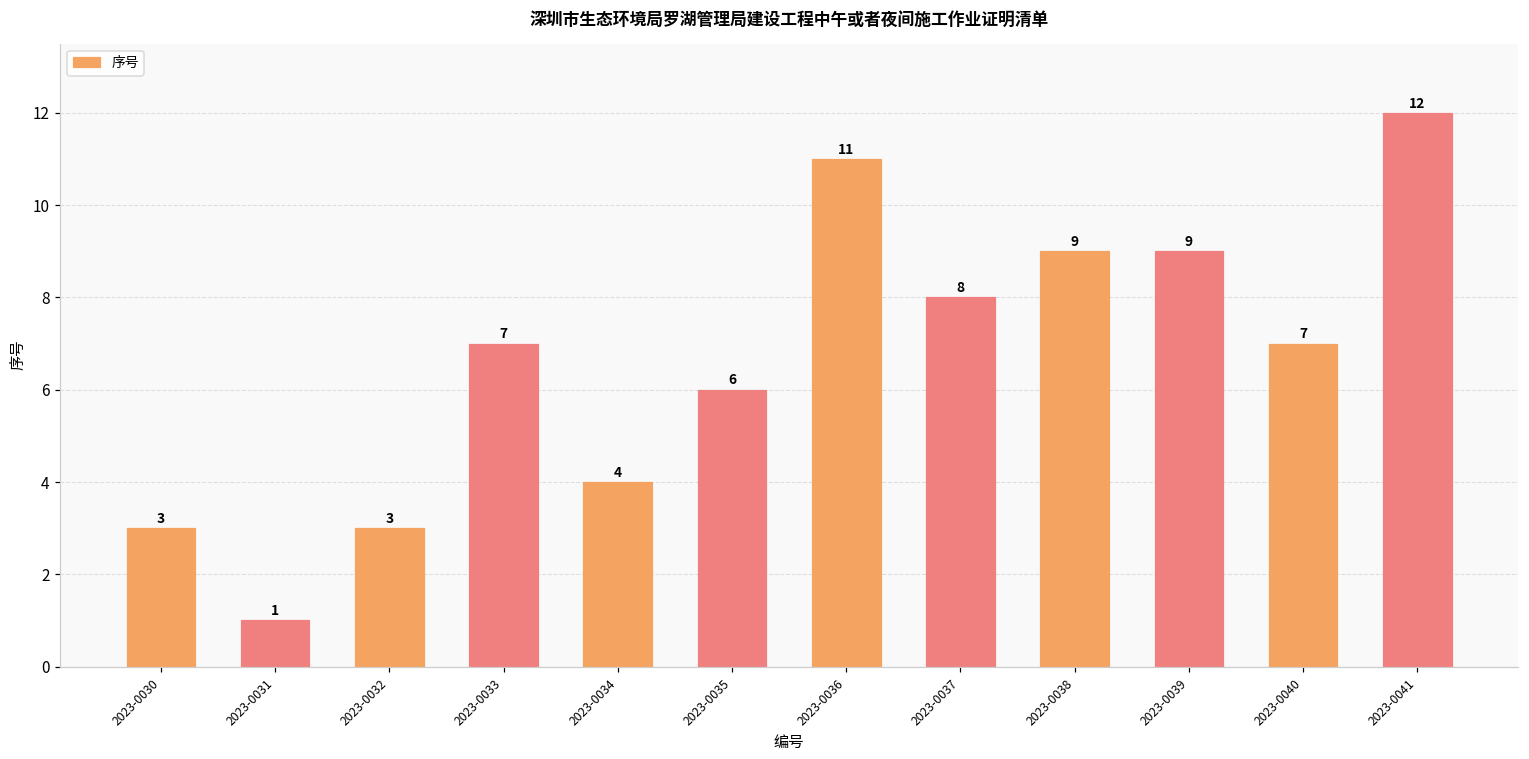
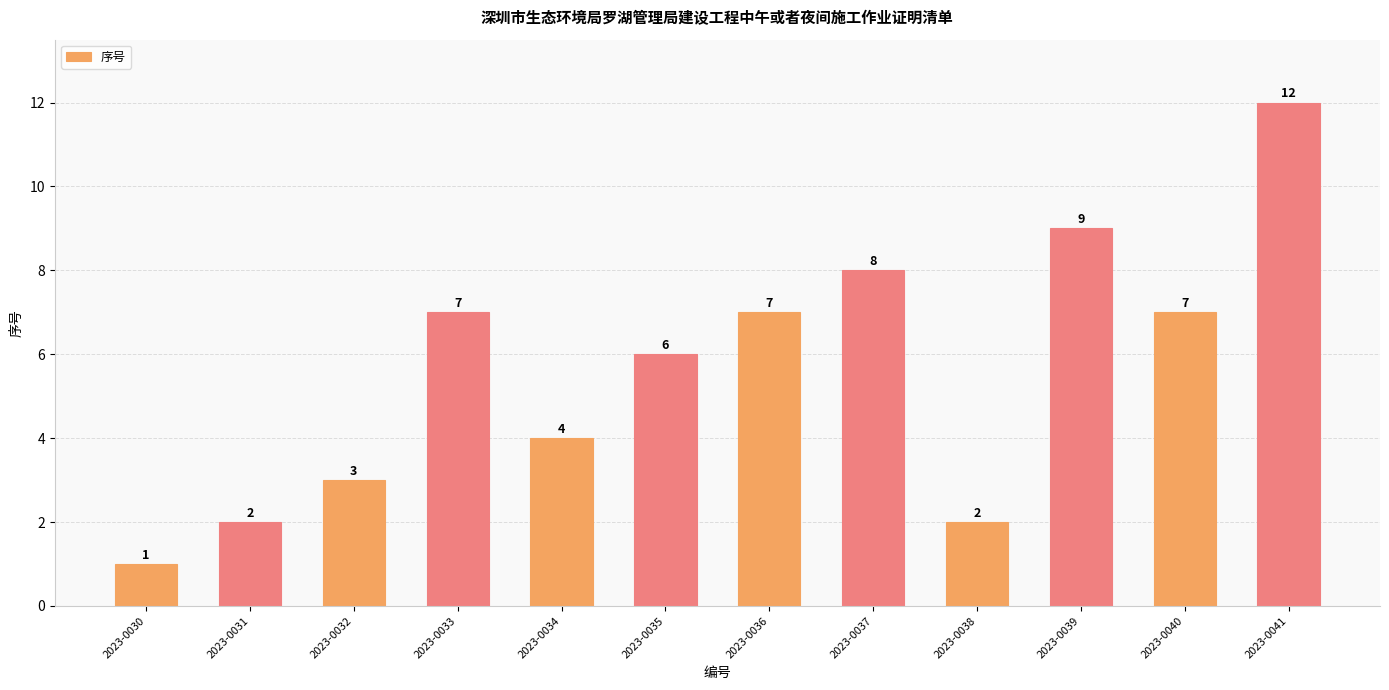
2023-0030: 3 -> 1
2023-0031: 1 -> 2
2023-0036: 11 -> 7
2023-0038: 9 -> 2
